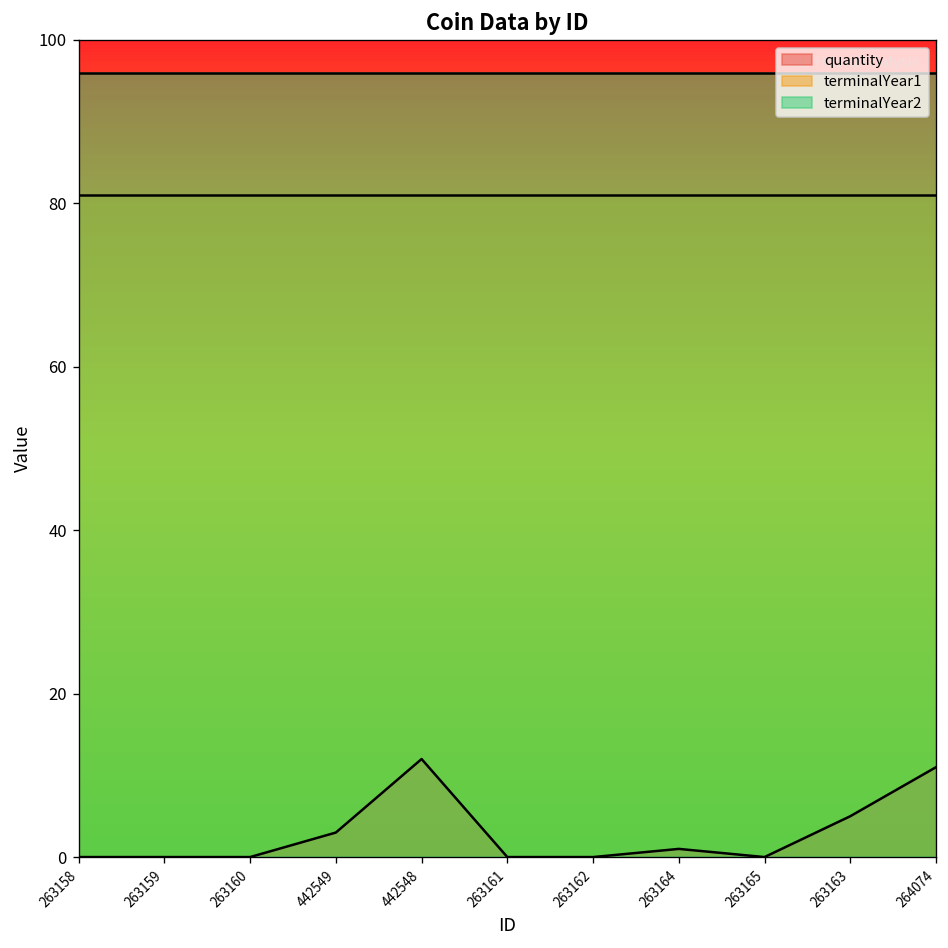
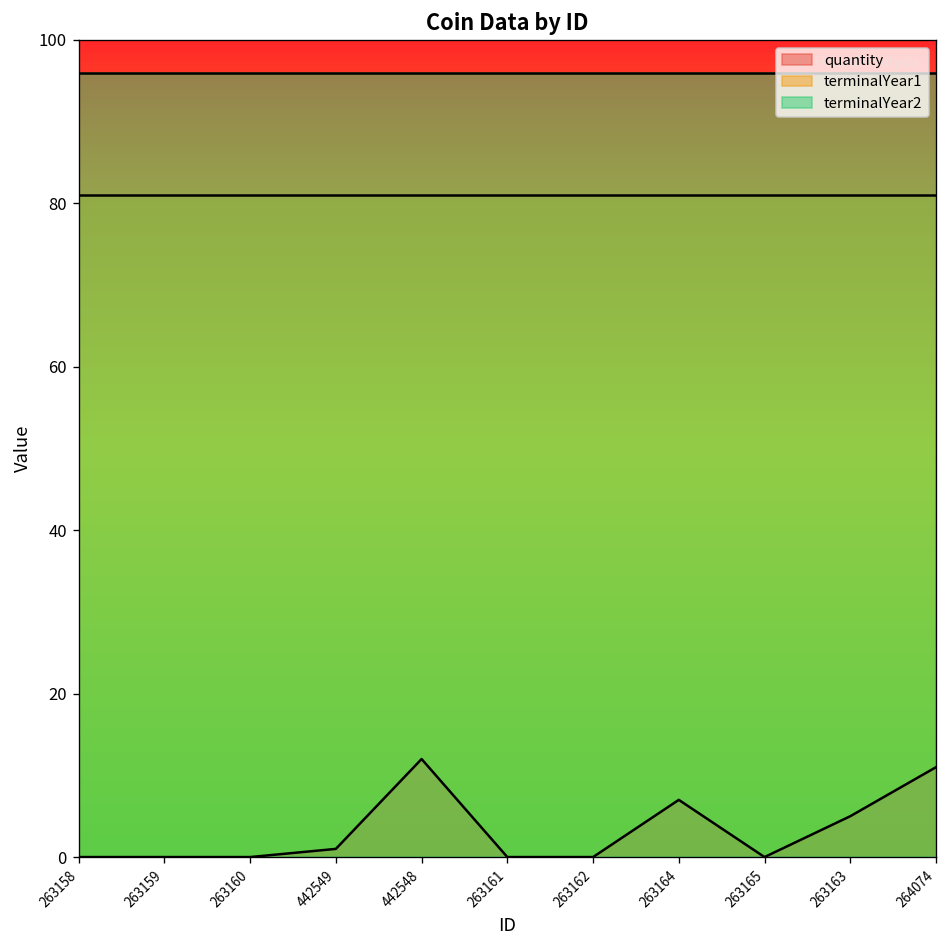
quantity, 442549: 3 -> 1
quantity, 263164: 1 -> 7
